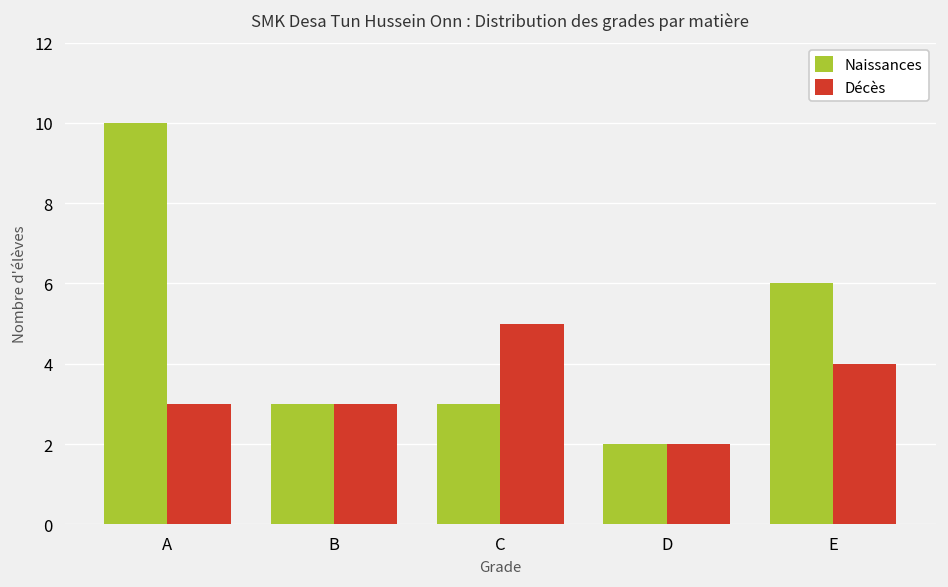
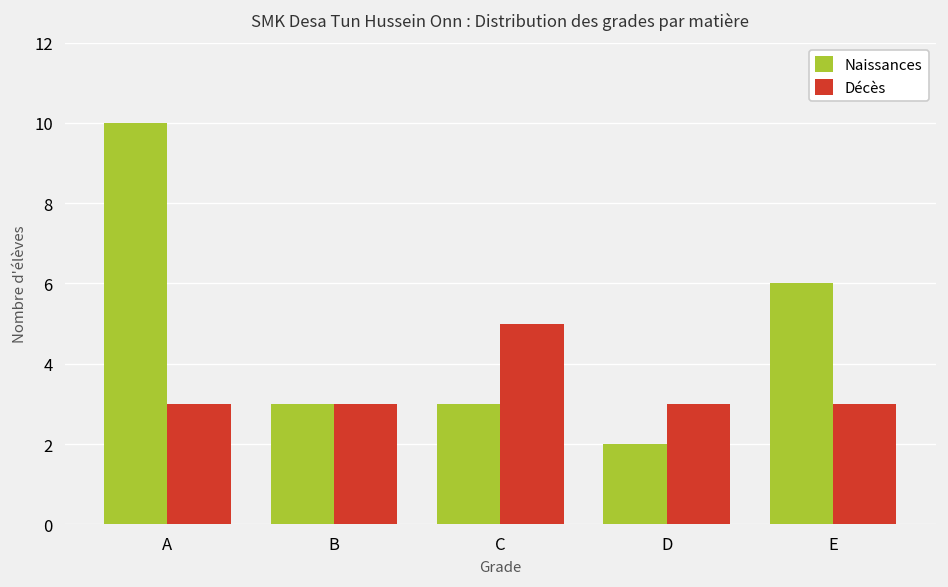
Décès, D: 2 -> 3
Décès, E: 4 -> 3
